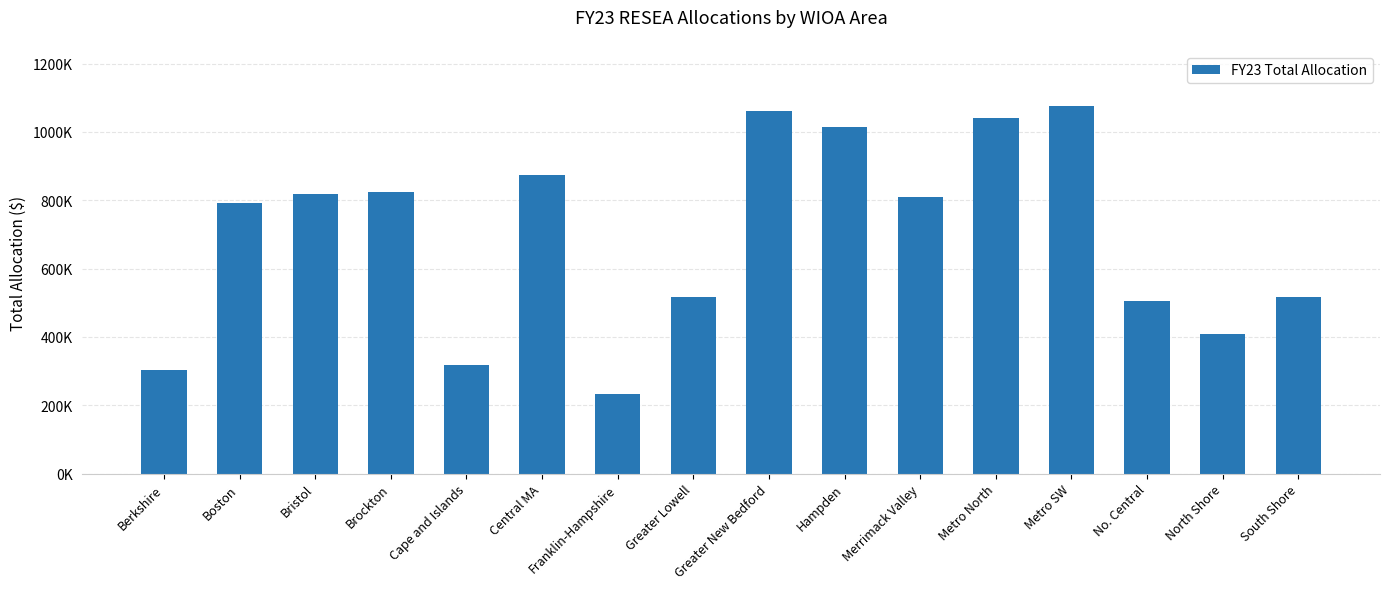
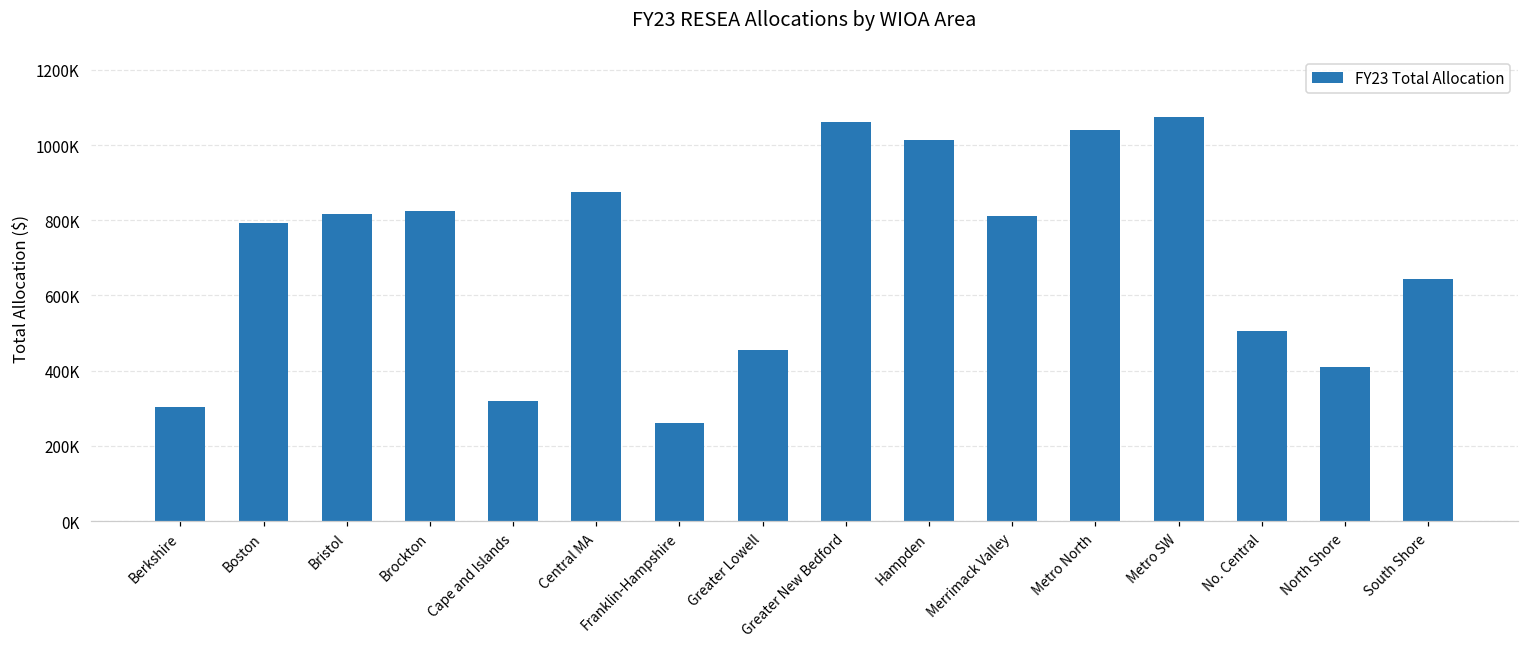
Franklin-Hampshire: 230000 -> 260000
Greater Lowell: 520000 -> 460000
South Shore: 520000 -> 640000
